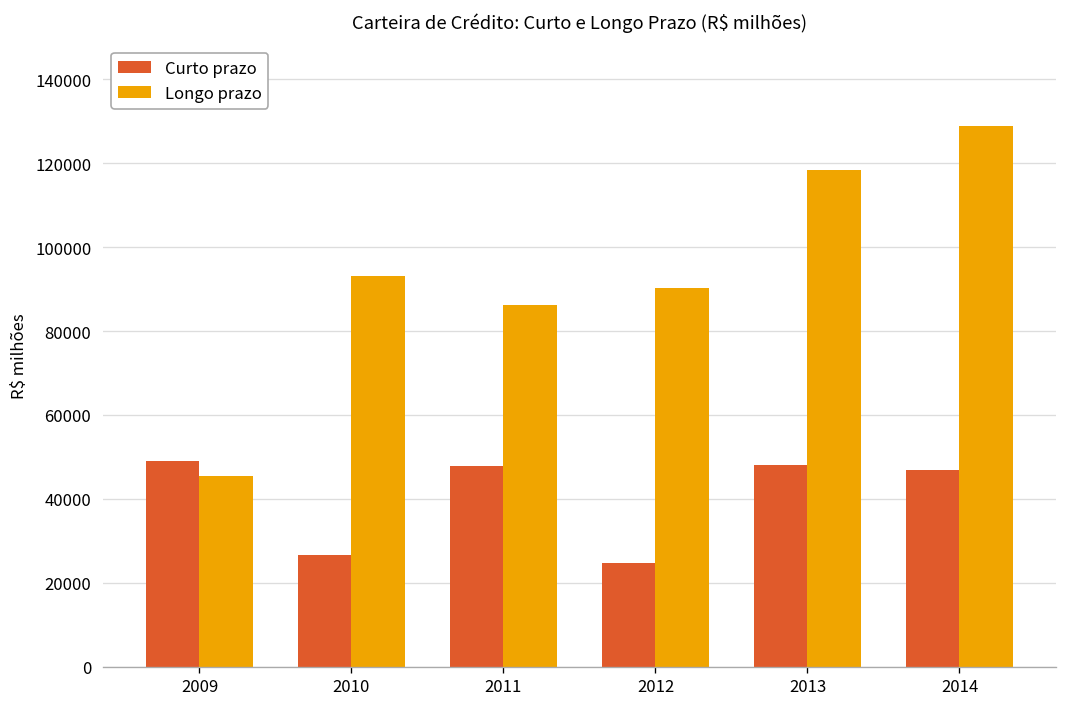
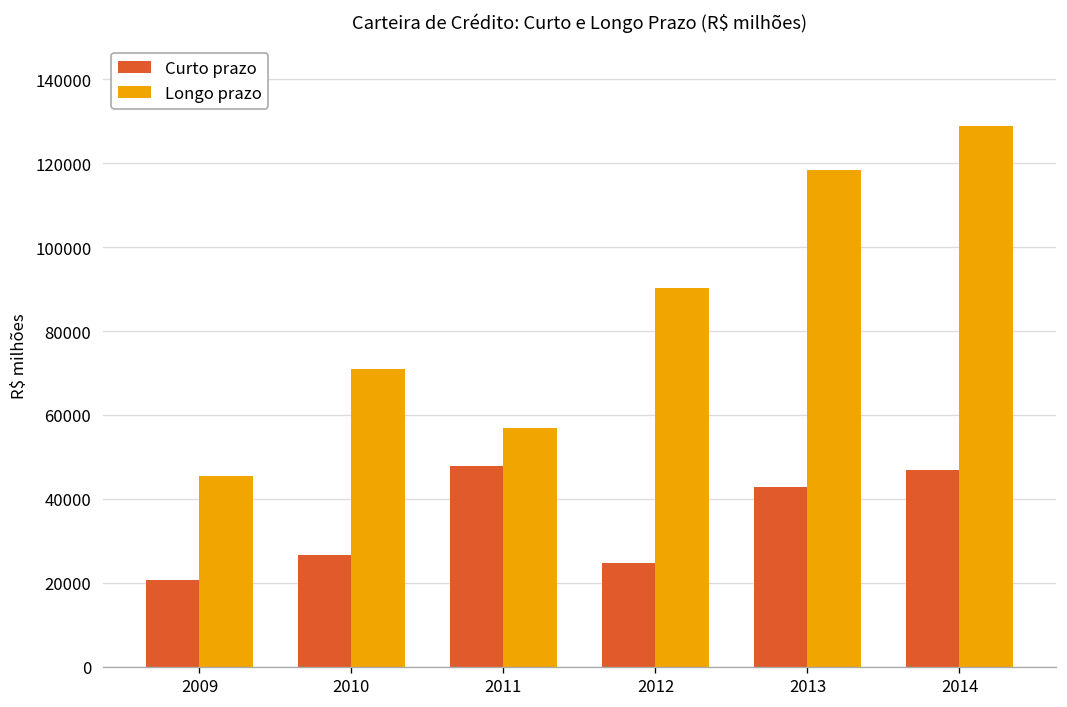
Curto prazo, 2009: 49000 -> 21000
Longo prazo, 2010: 93000 -> 71000
Longo prazo, 2011: 86000 -> 57000
Curto prazo, 2013: 48000 -> 43000
